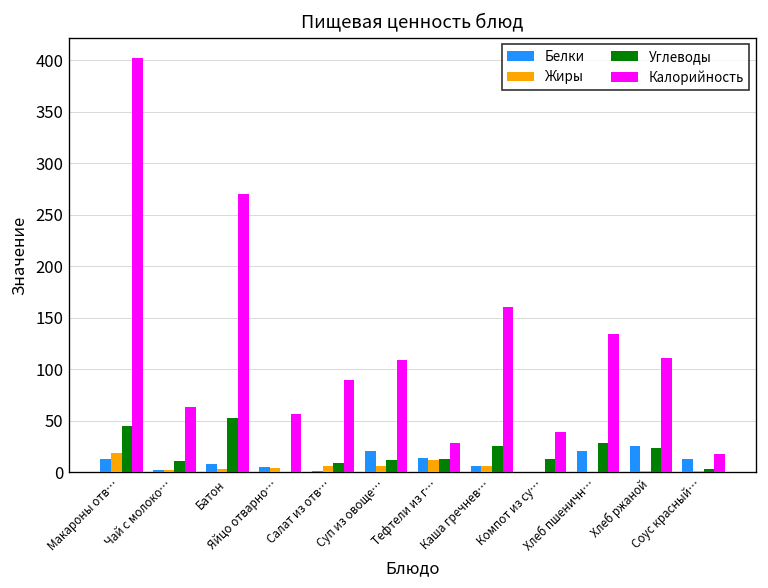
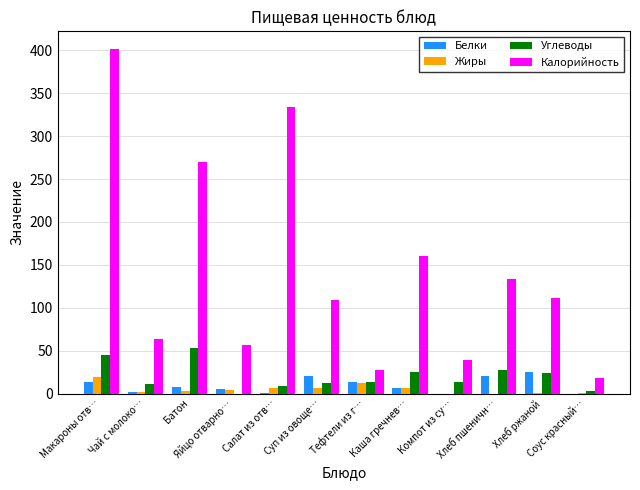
Калорийность, Салат из отв…: 90 -> 330
Белки, Соус красный…: 10 -> 0
